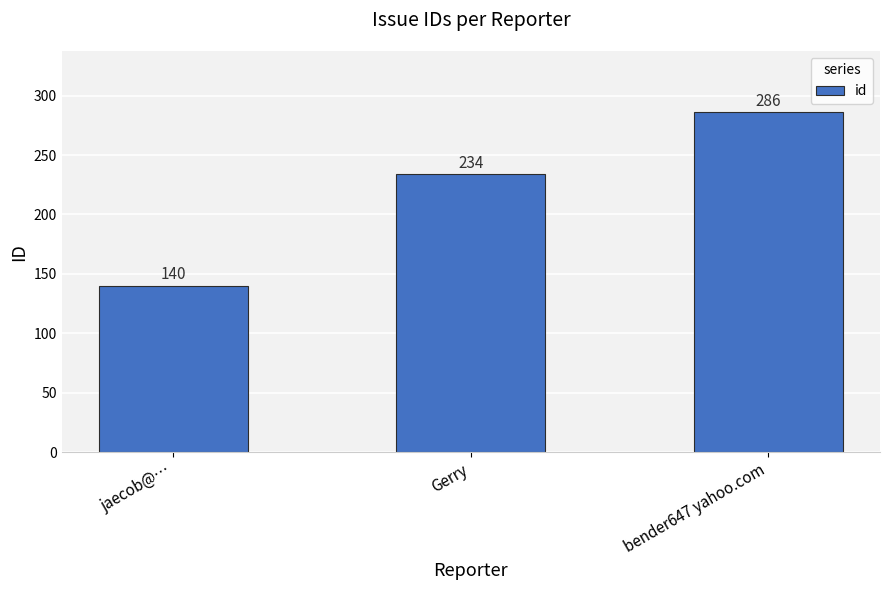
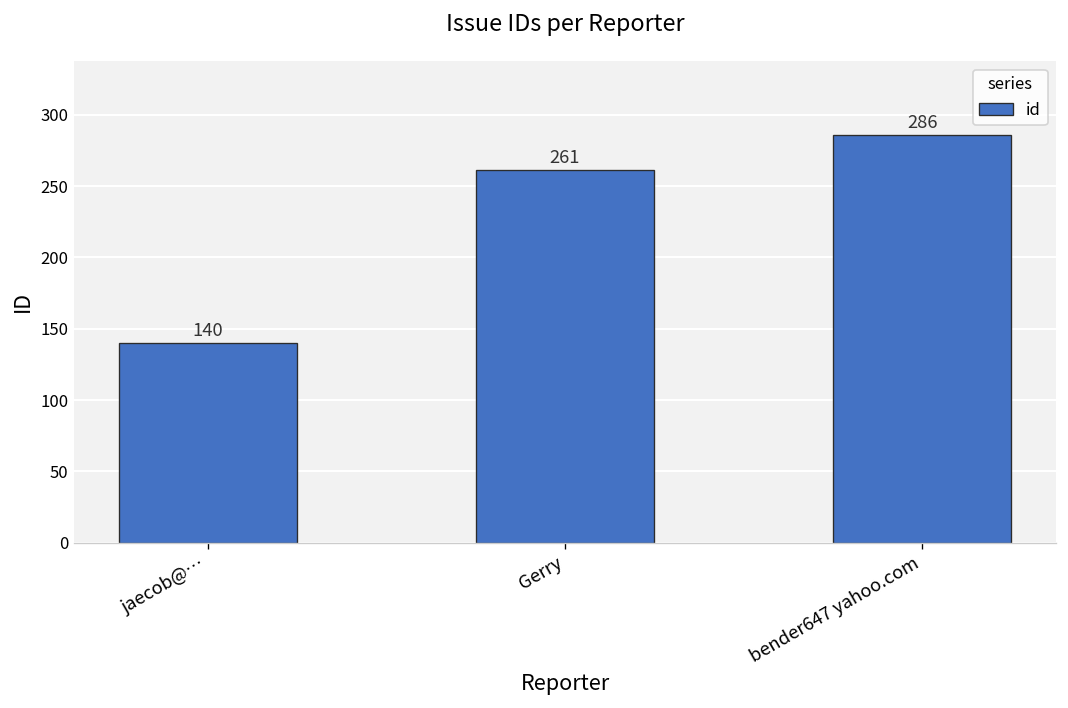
Gerry: 234 -> 261
